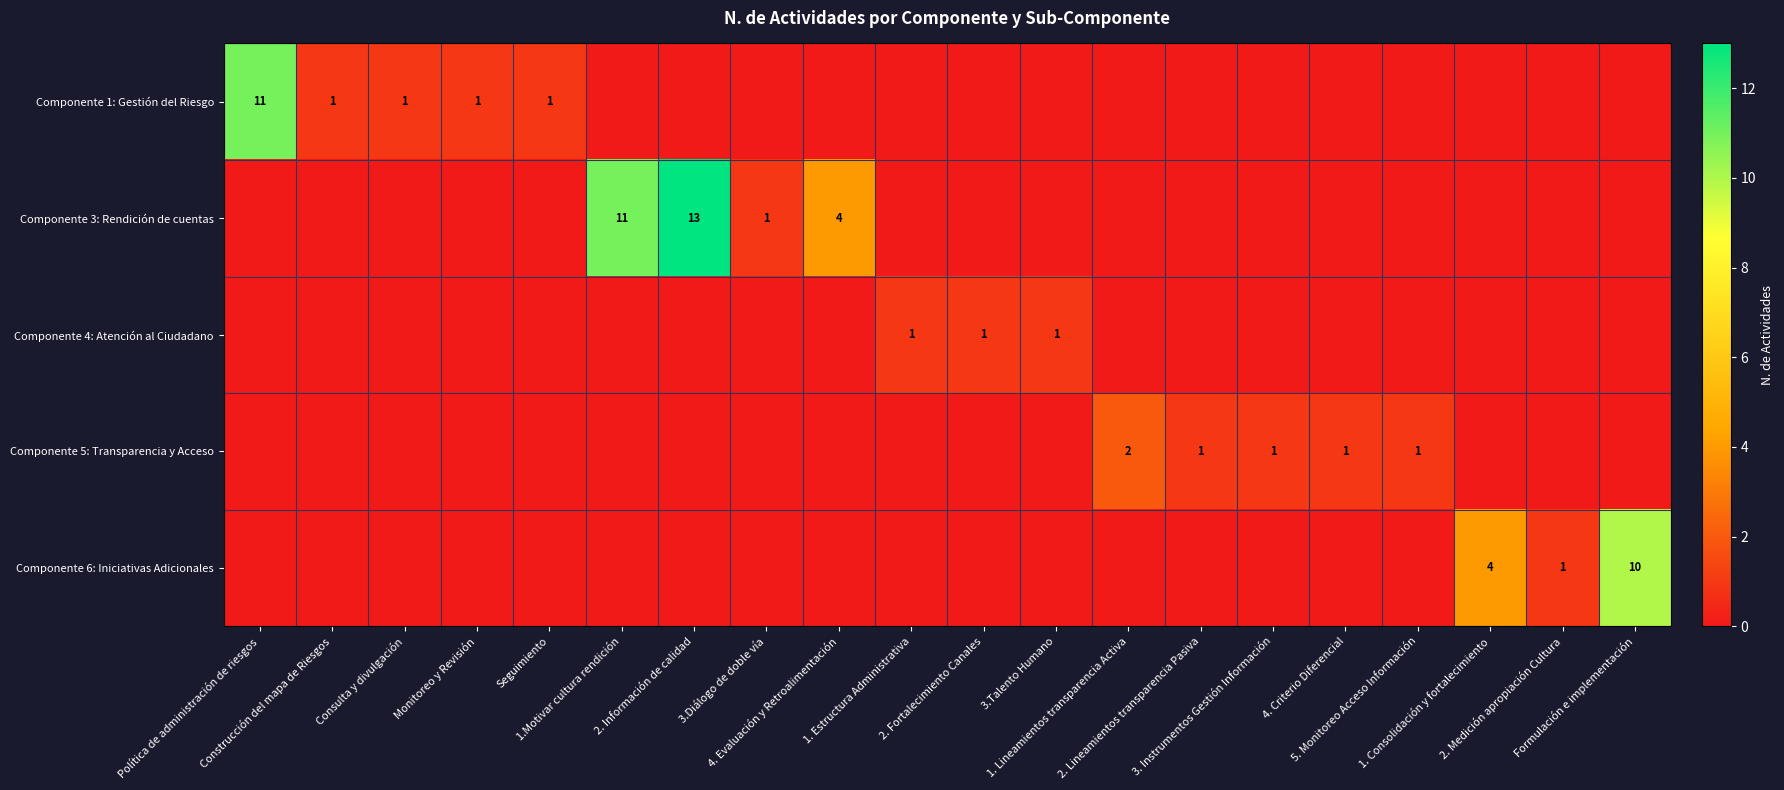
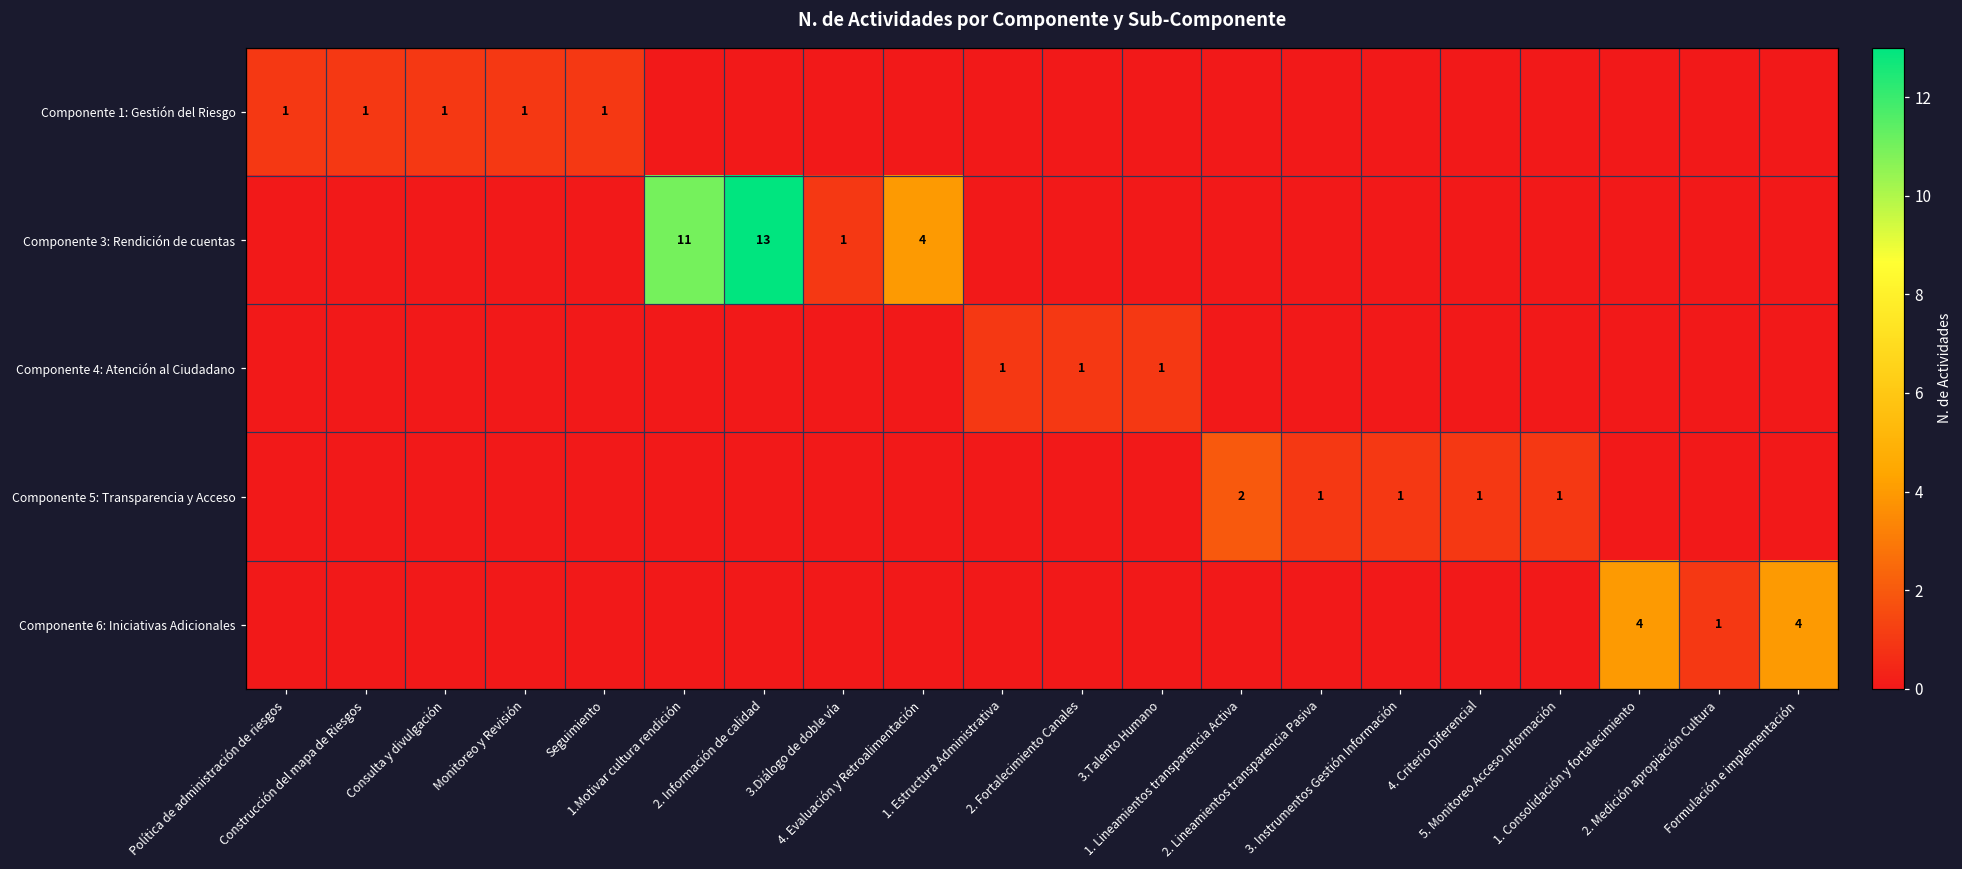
Componente 1: Gestión del Riesgo, Política de administración de riesgos: 11 -> 1
Componente 6: Iniciativas Adicionales, Formulación e implementación: 10 -> 4
